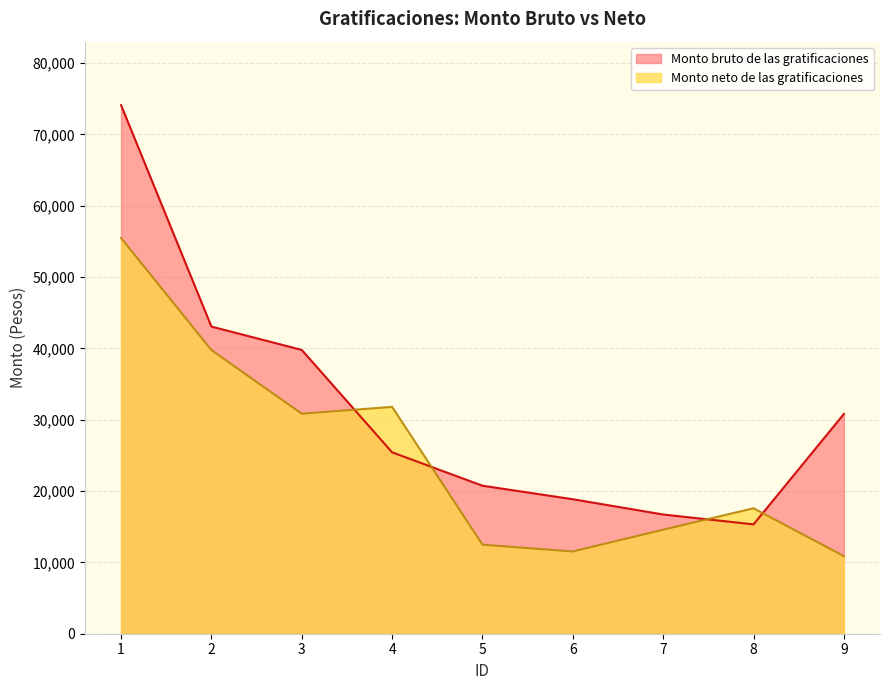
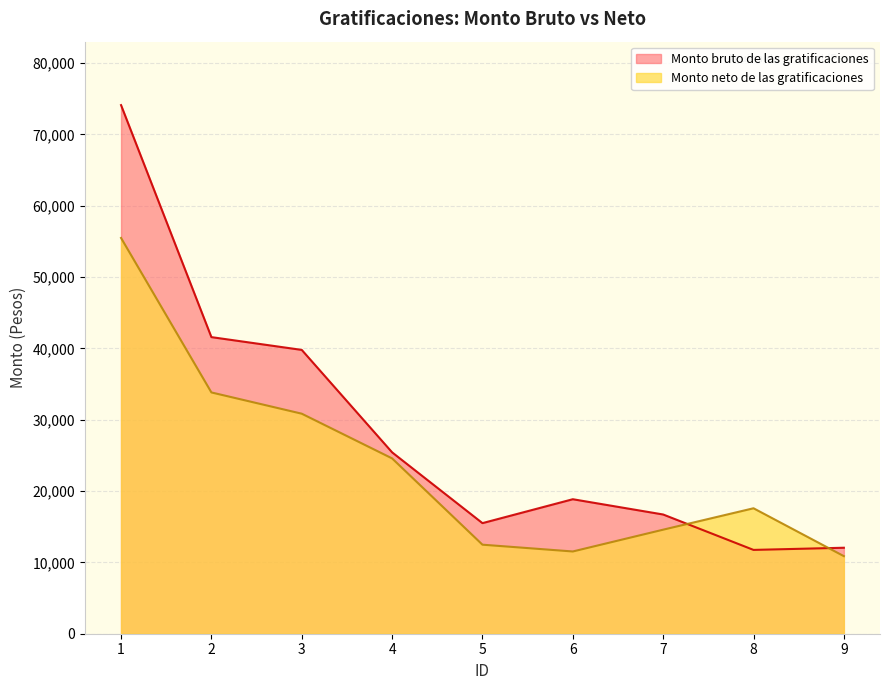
Monto bruto de las gratificaciones, 2: 43,000 -> 42,000
Monto neto de las gratificaciones, 2: 40,000 -> 34,000
Monto neto de las gratificaciones, 4: 32,000 -> 25,000
Monto bruto de las gratificaciones, 5: 21,000 -> 16,000
Monto bruto de las gratificaciones, 8: 15,000 -> 12,000
Monto bruto de las gratificaciones, 9: 31,000 -> 12,000
